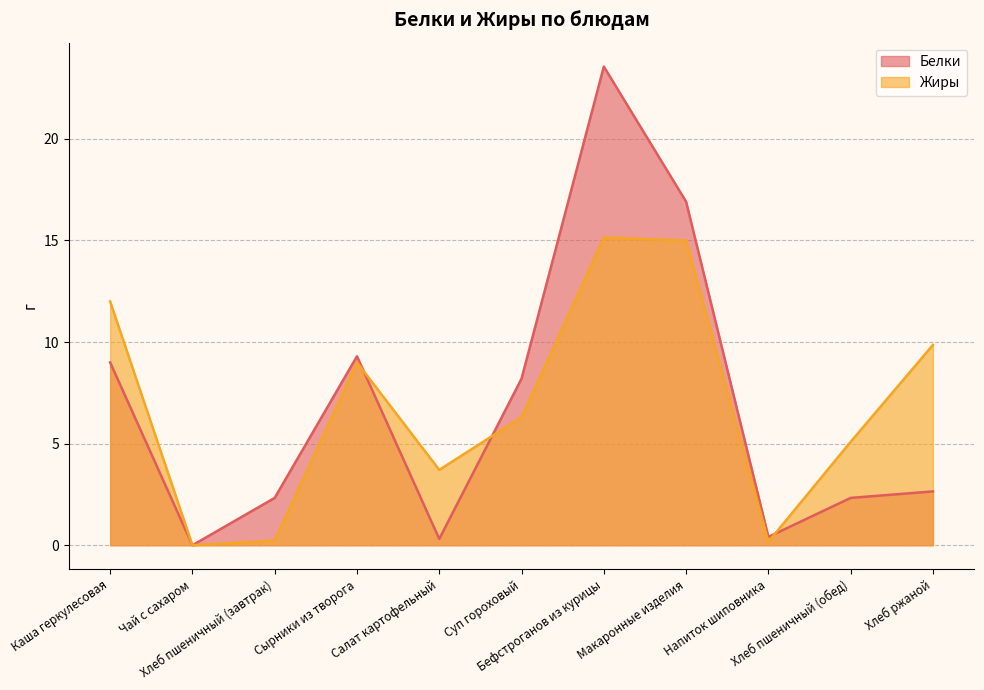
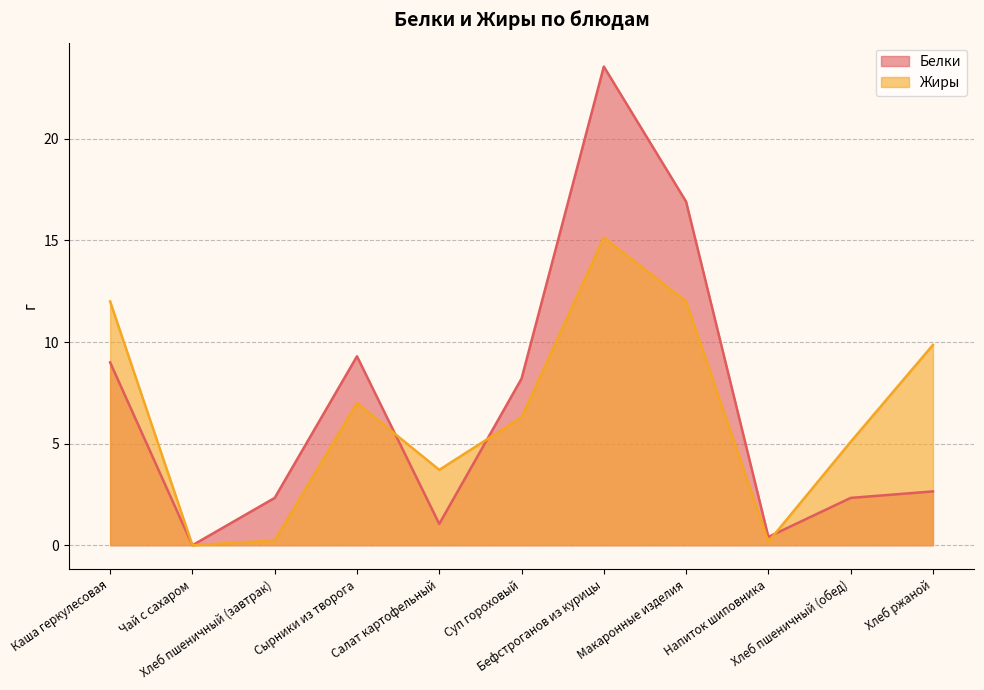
Жиры, Сырники из творога: 9 -> 7
Белки, Салат картофельный: 0.3 -> 1.1
Жиры, Макаронные изделия: 15 -> 12
